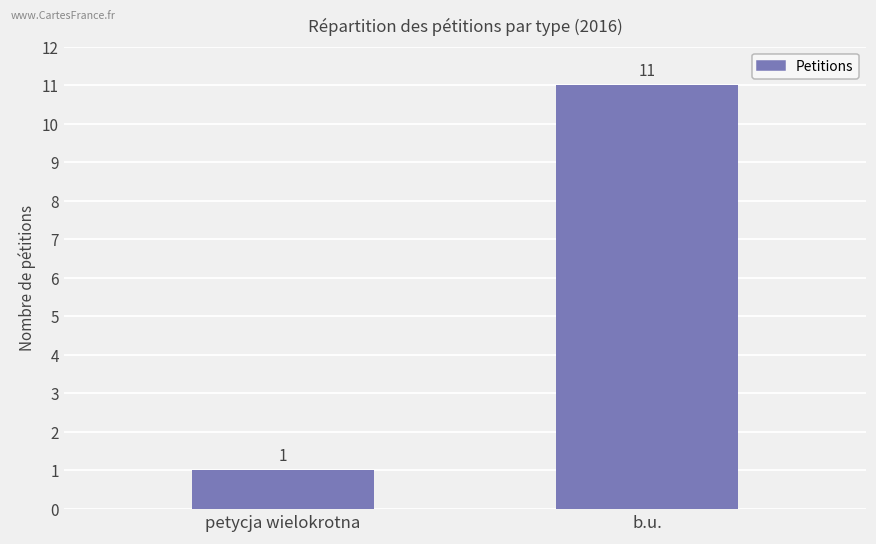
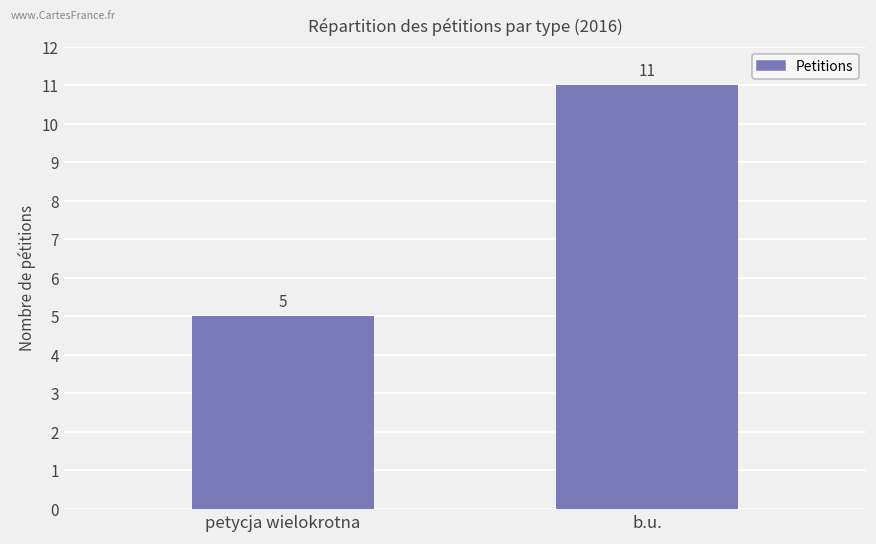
petycja wielokrotna: 1 -> 5
